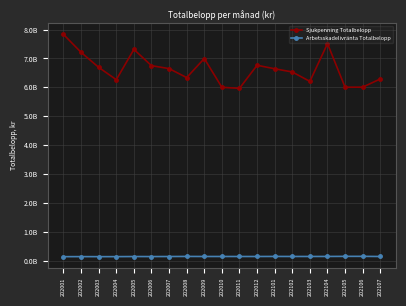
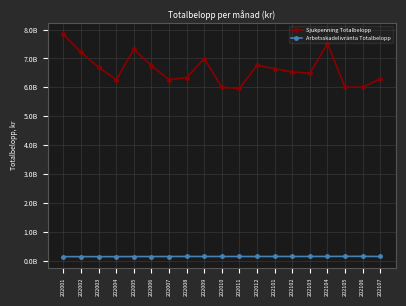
Sjukpenning Totalbelopp, 202007: 6600000000 -> 6300000000
Sjukpenning Totalbelopp, 202103: 6200000000 -> 6500000000
